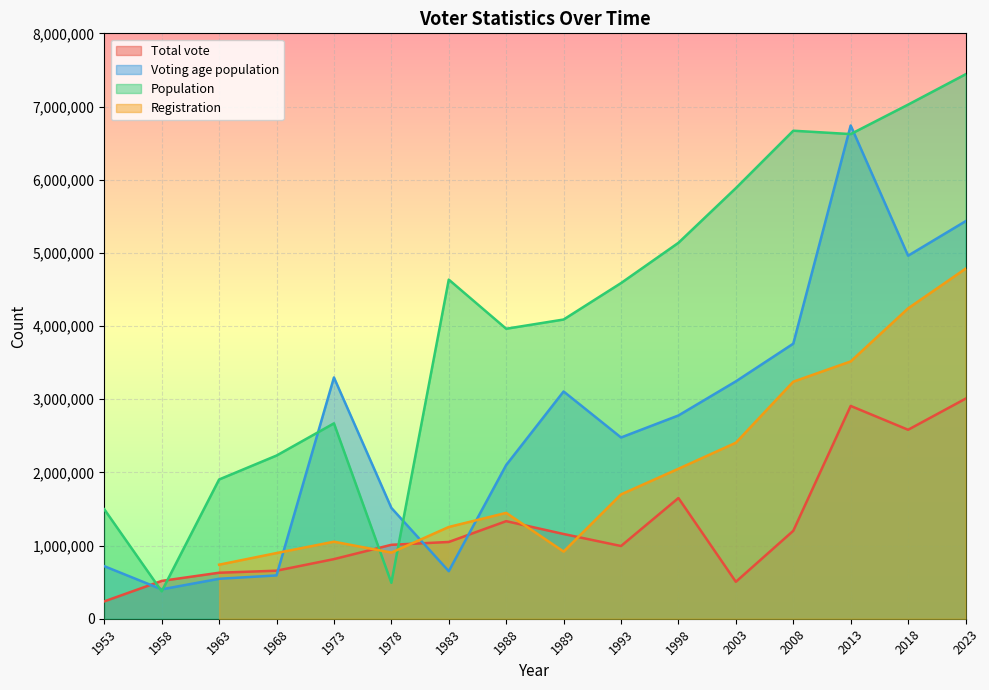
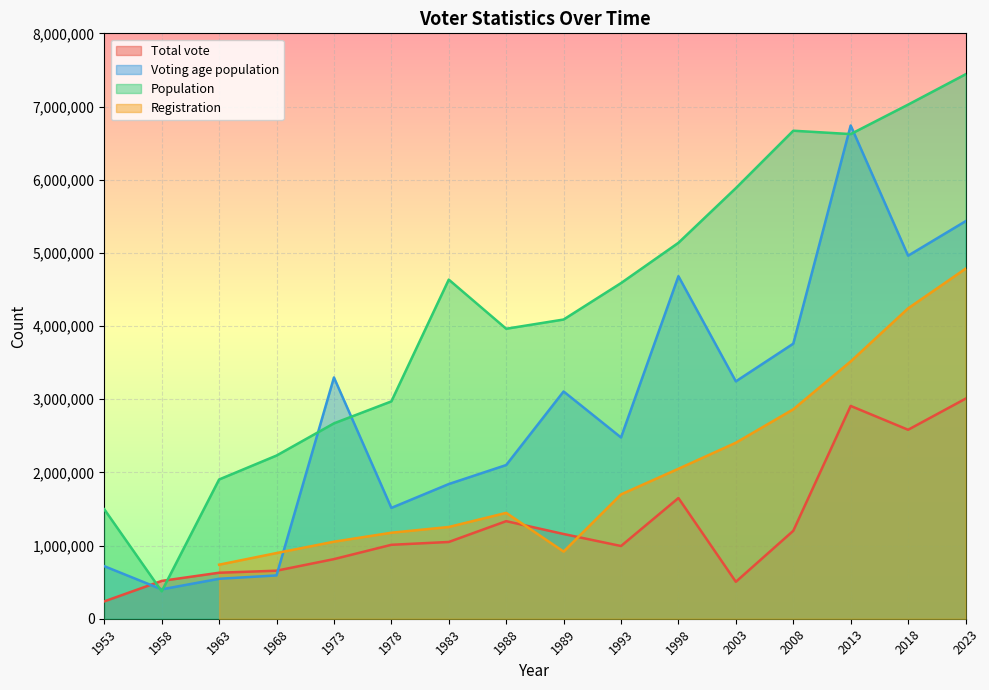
Population, 1978: 500,000 -> 3,000,000
Registration, 1978: 900,000 -> 1,200,000
Voting age population, 1983: 600,000 -> 1,800,000
Voting age population, 1998: 2,800,000 -> 4,700,000
Registration, 2008: 3,200,000 -> 2,900,000
